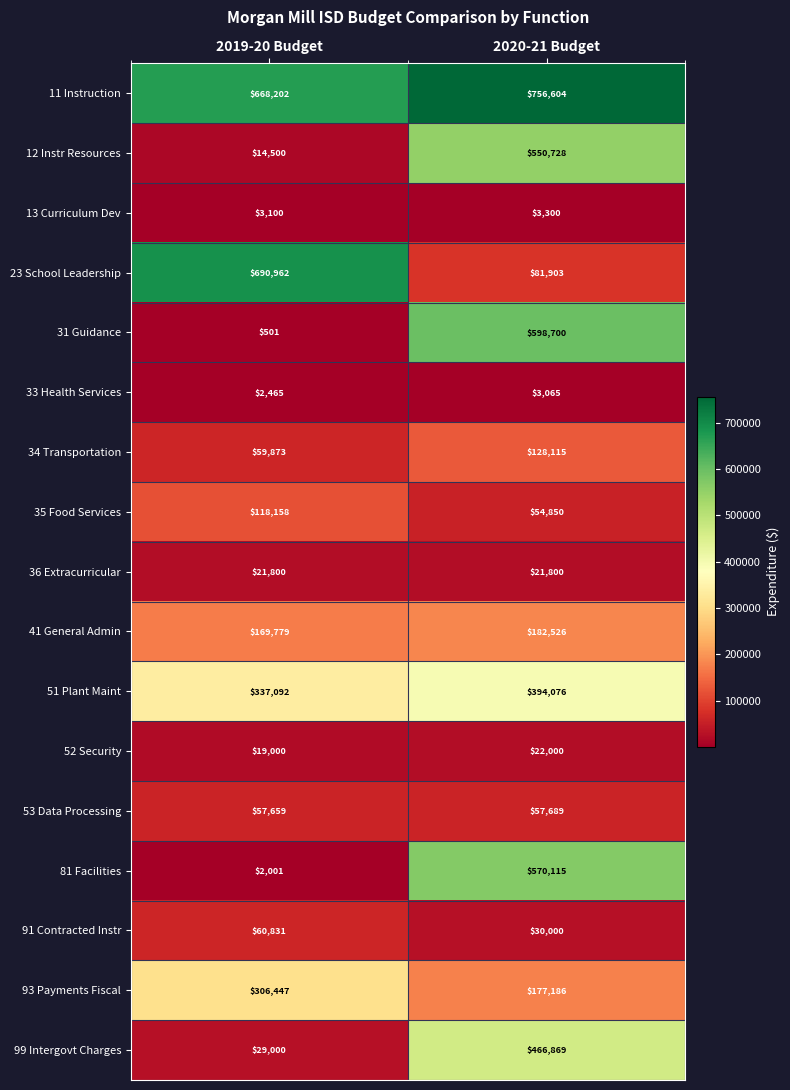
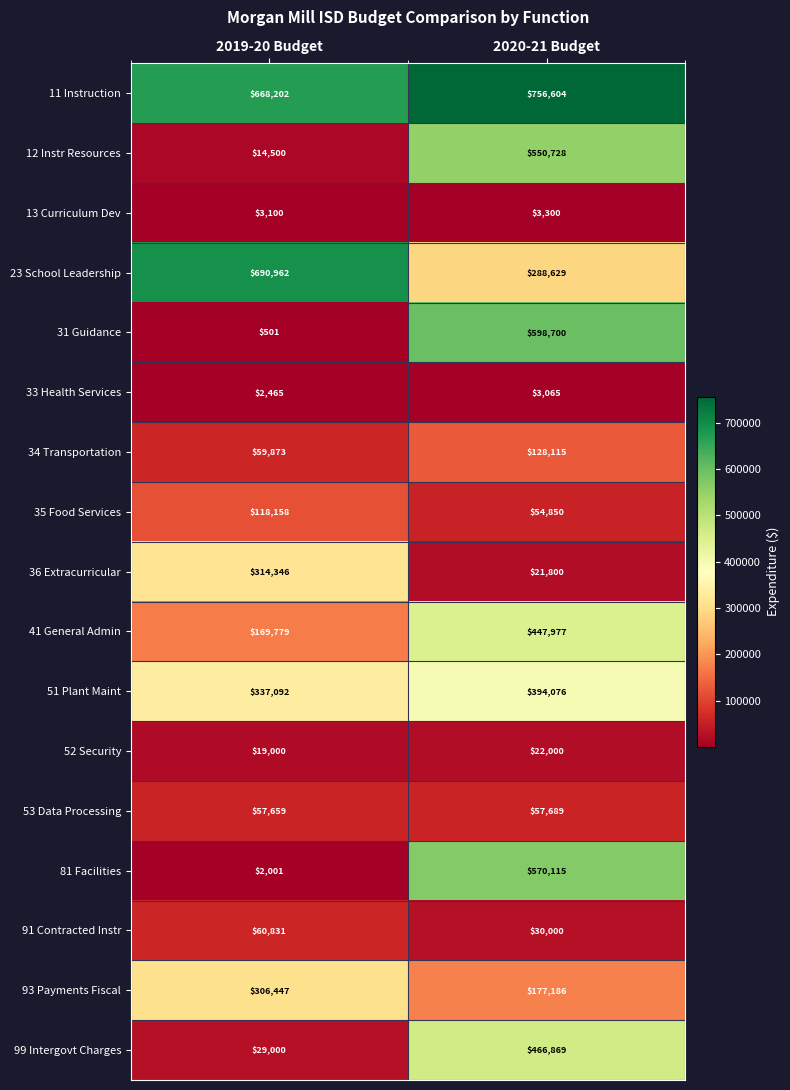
23 School Leadership, 2020-21 Budget: $81,903 -> $288,629
36 Extracurricular, 2019-20 Budget: $21,800 -> $314,346
41 General Admin, 2020-21 Budget: $182,526 -> $447,977
